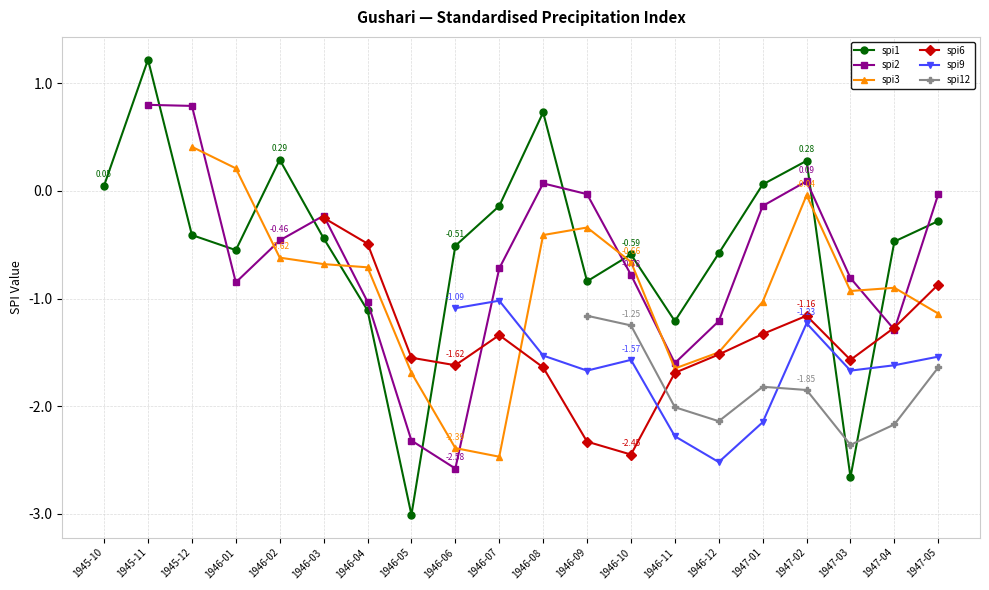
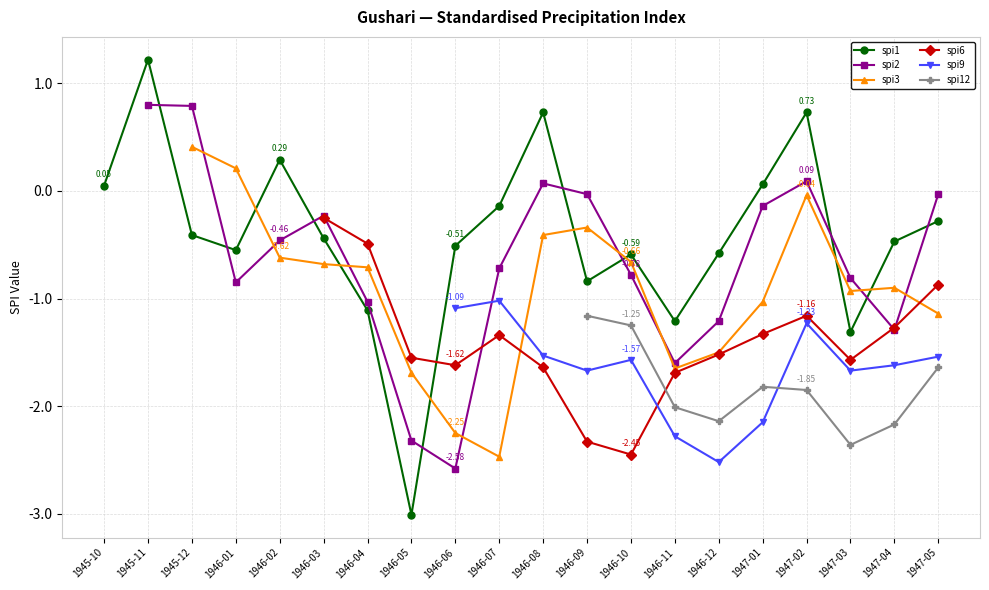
spi3, 1946-06: -2.39 -> -2.25
spi1, 1947-02: 0.28 -> 0.73
spi1, 1947-03: -2.66 -> -1.31
